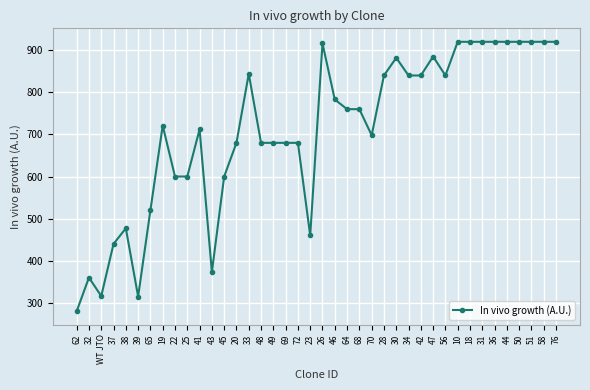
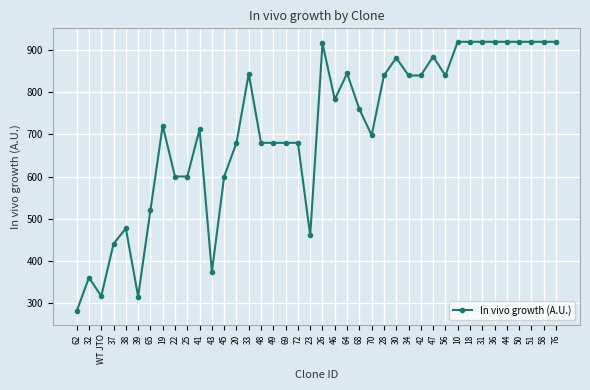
64: 760 -> 850
